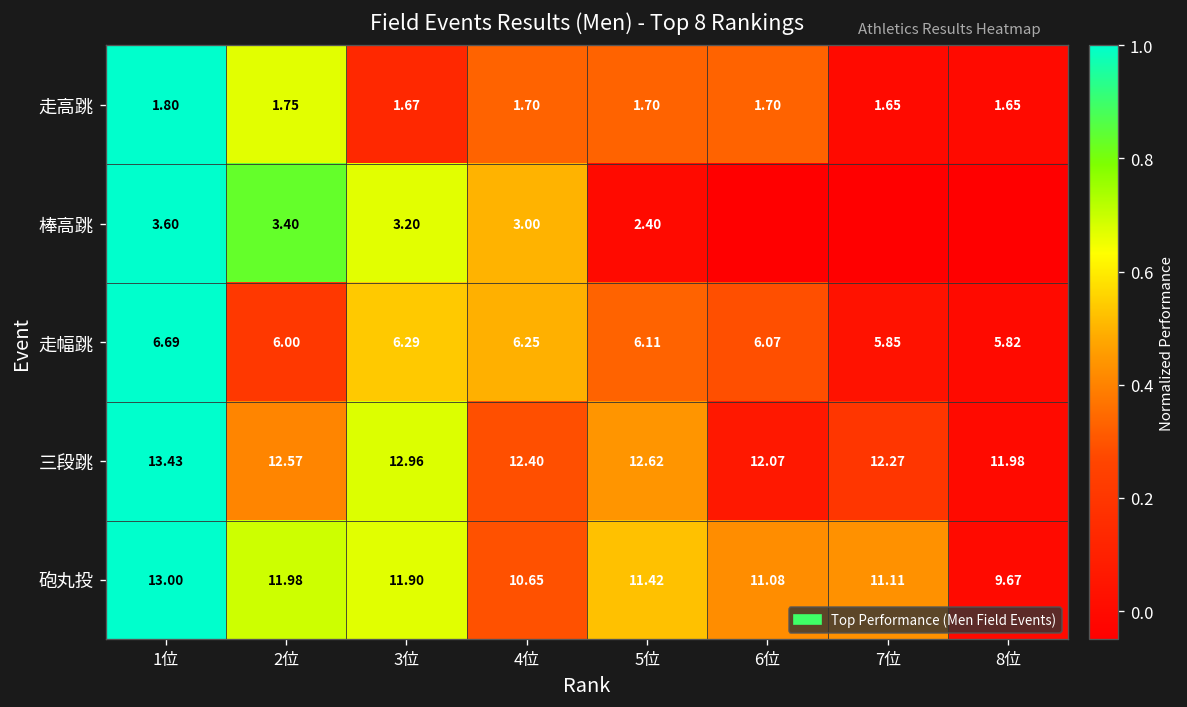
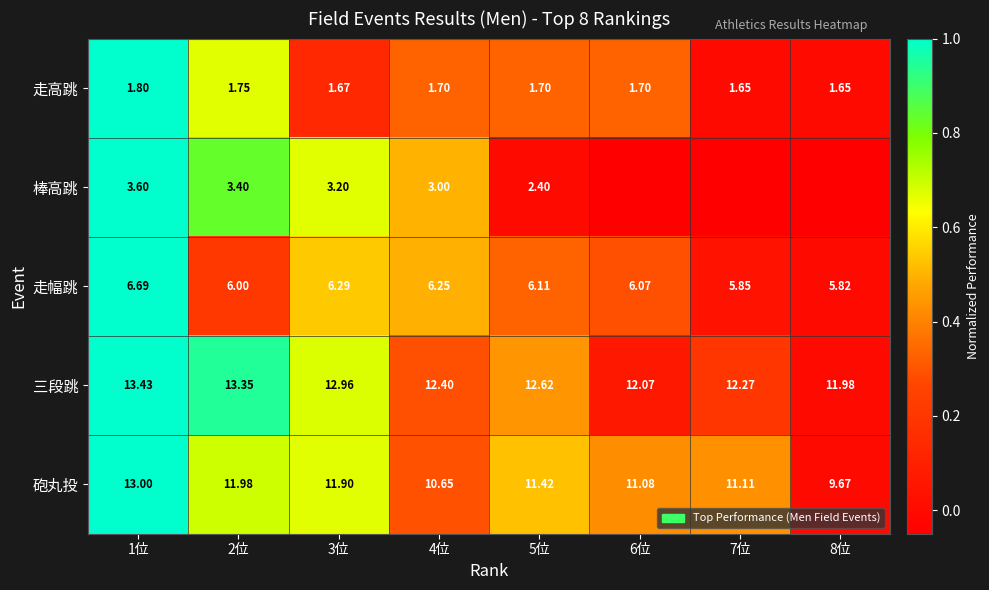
三段跳, 2位: 12.57 -> 13.35
